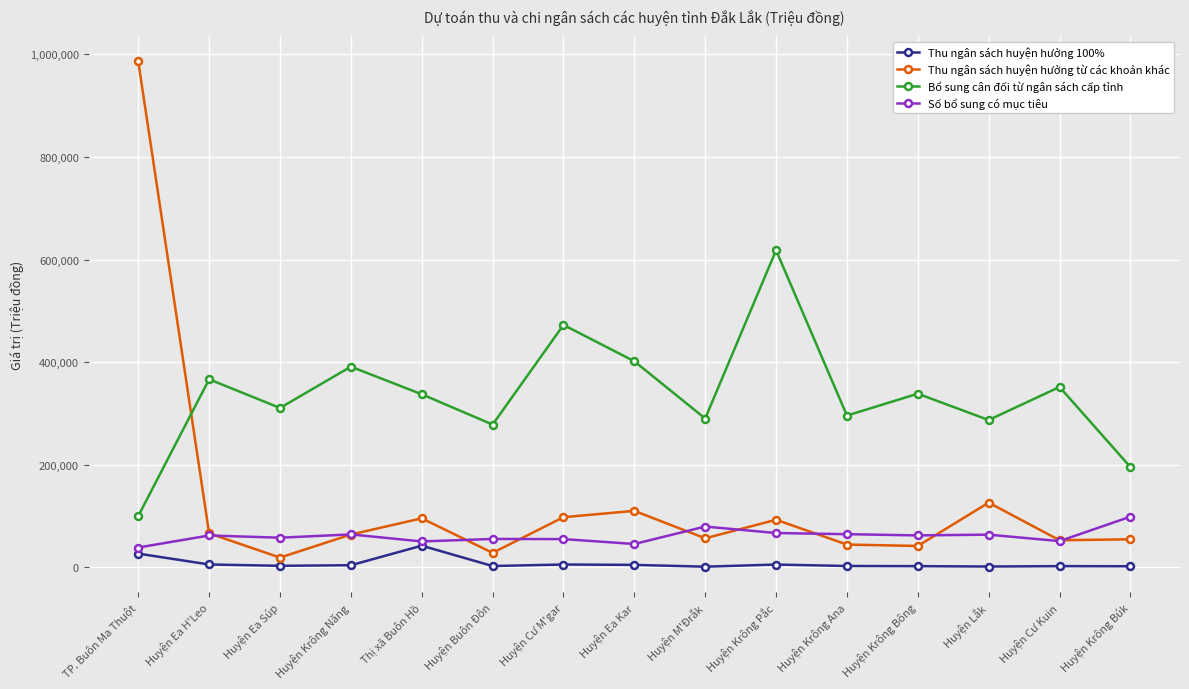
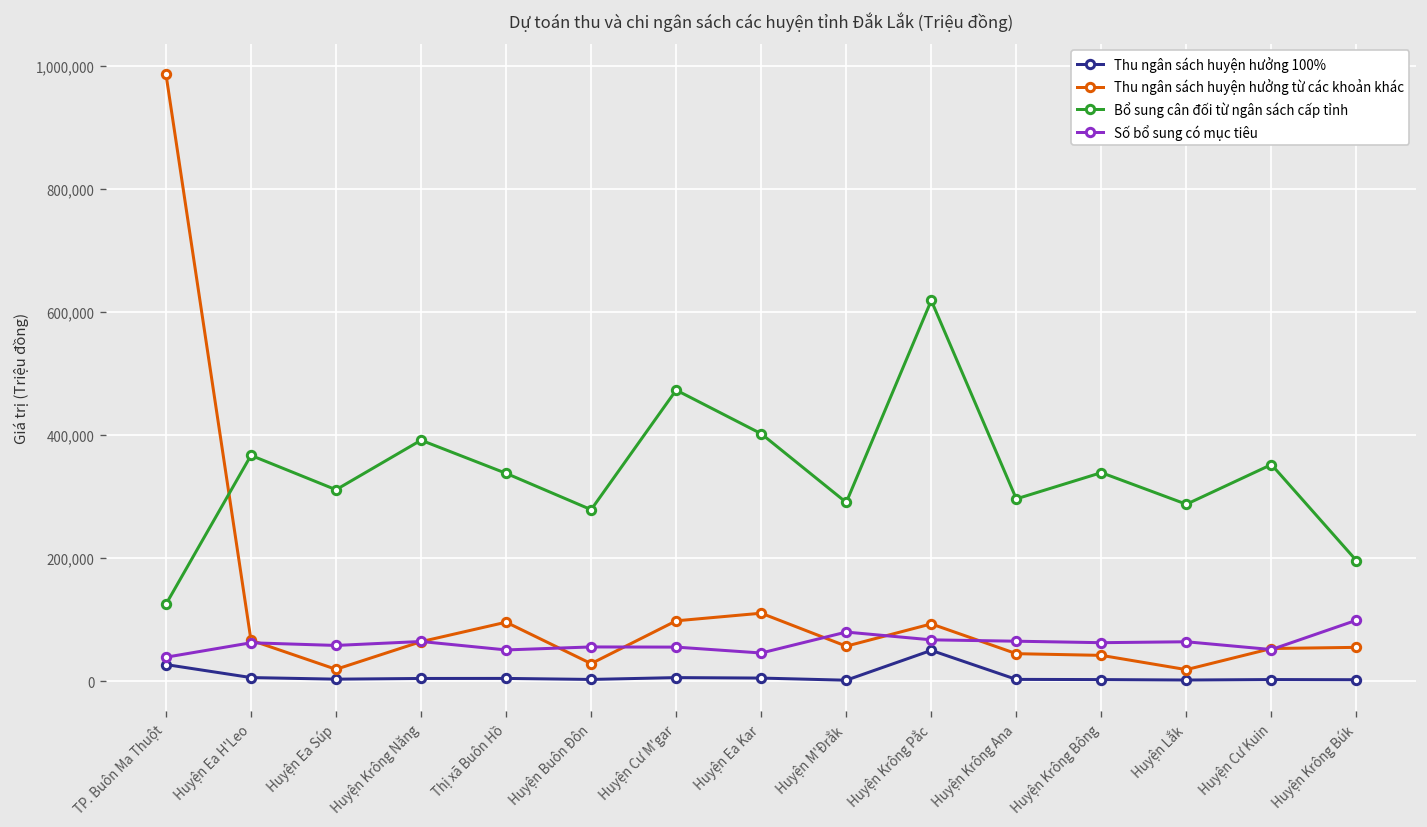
Bổ sung cân đối từ ngân sách cấp tỉnh, TP. Buôn Ma Thuột: 100,000 -> 120,000
Thu ngân sách huyện hưởng 100%, Thị xã Buôn Hồ: 40,000 -> 0
Thu ngân sách huyện hưởng 100%, Huyện Krông Pắc: 10,000 -> 50,000
Thu ngân sách huyện hưởng từ các khoản khác, Huyện Lắk: 130,000 -> 20,000
